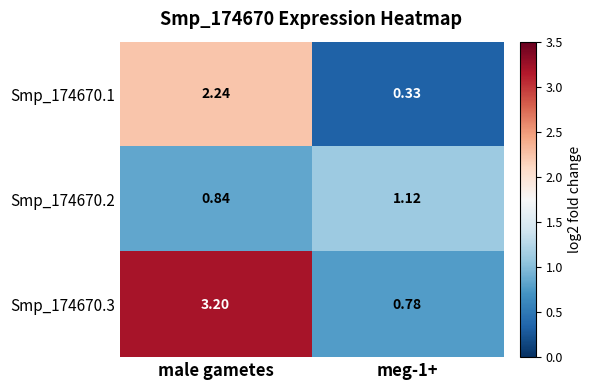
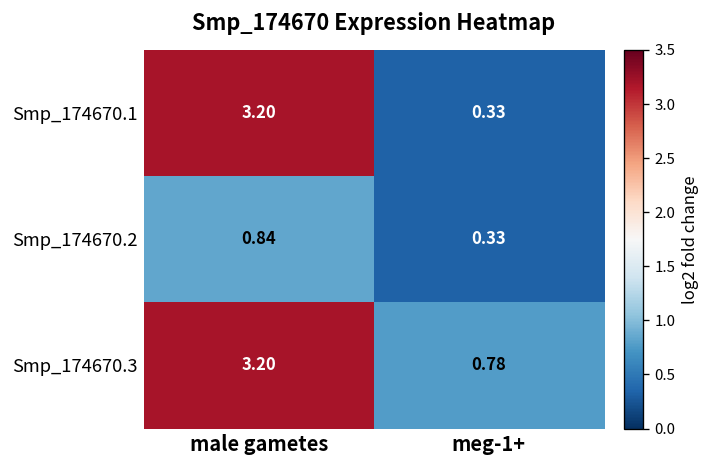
Smp_174670.1, male gametes: 2.24 -> 3.20
Smp_174670.2, meg-1+: 1.12 -> 0.33
